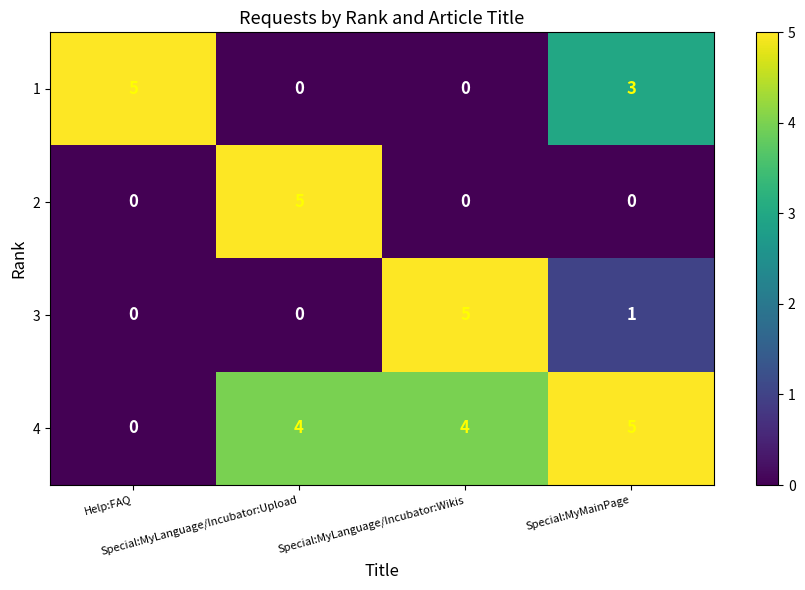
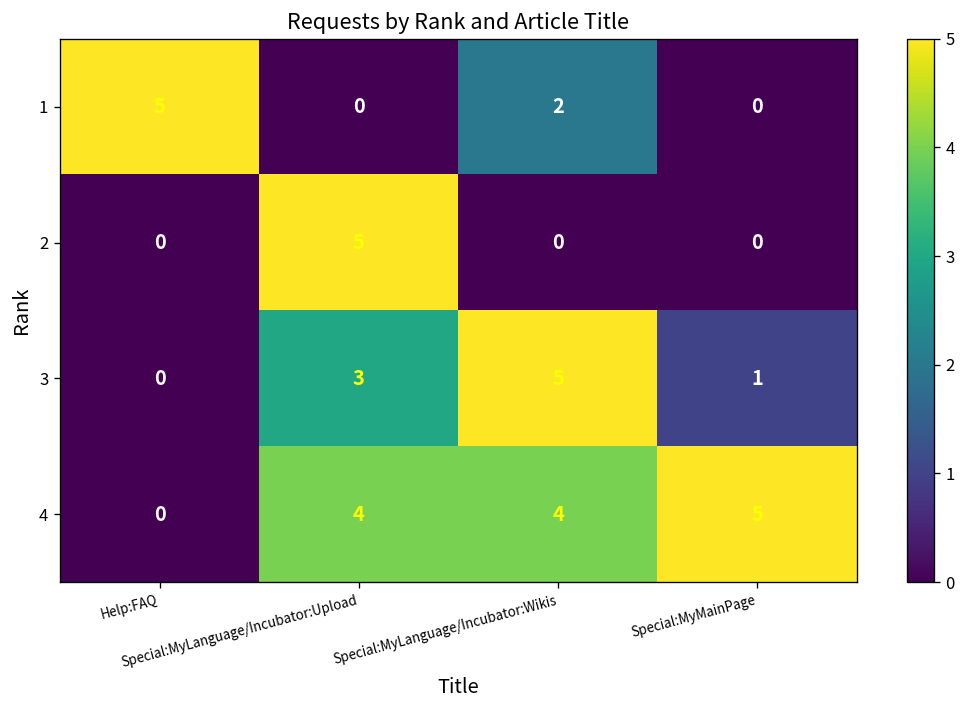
1, Special:MyLanguage/Incubator:Wikis: 0 -> 2
1, Special:MyMainPage: 3 -> 0
3, Special:MyLanguage/Incubator:Upload: 0 -> 3
